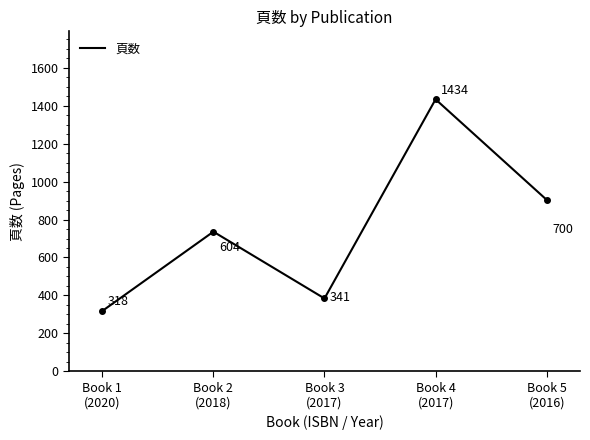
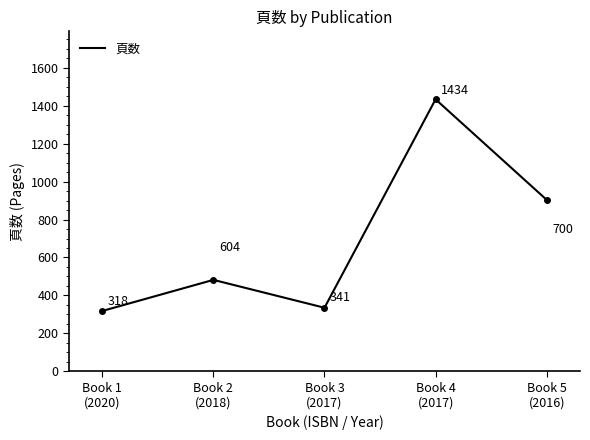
Book 2 (2018): 740 -> 480
Book 3 (2017): 380 -> 340
